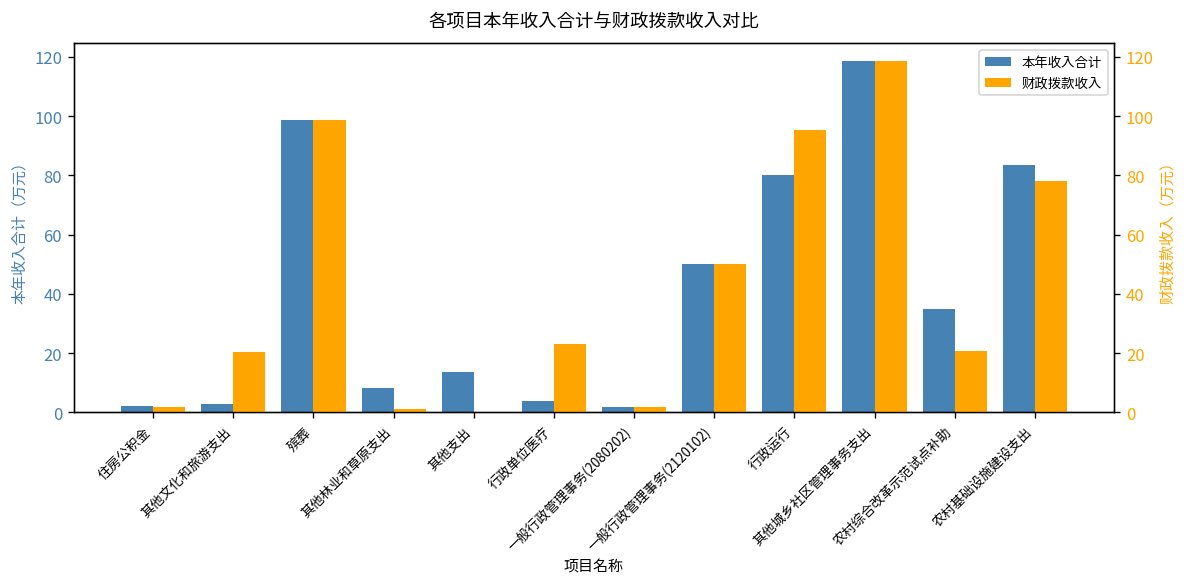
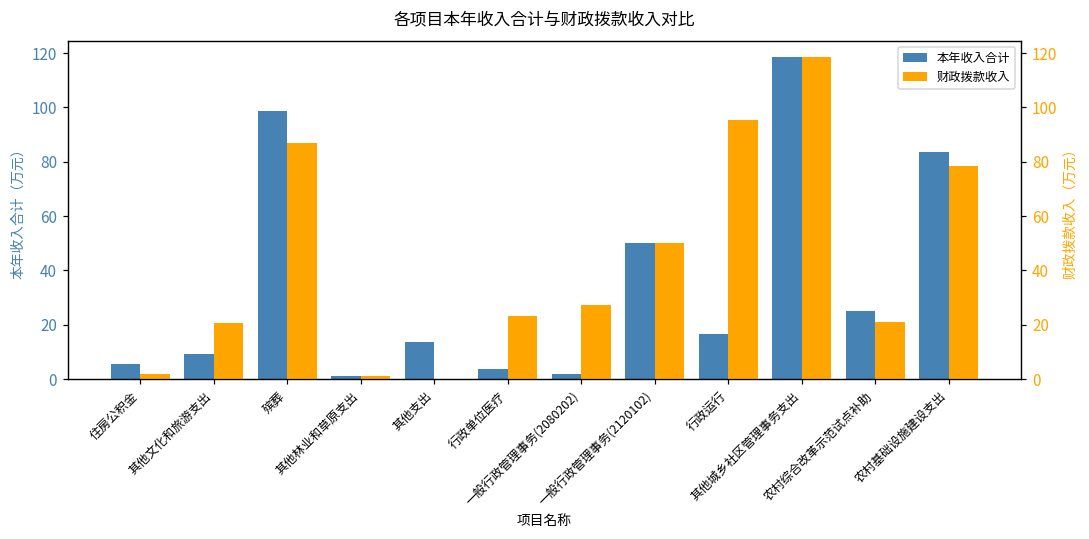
本年收入合计, 住房公积金: 2 -> 6
本年收入合计, 其他文化和旅游支出: 3 -> 9
本年收入合计, 其他林业和草原支出: 8 -> 1
本年收入合计, 行政运行: 80 -> 17
本年收入合计, 农村综合改革示范试点补助: 35 -> 25
财政拨款收入, 殡葬: 99 -> 87
财政拨款收入, 一般行政管理事务(2080202): 2 -> 27
